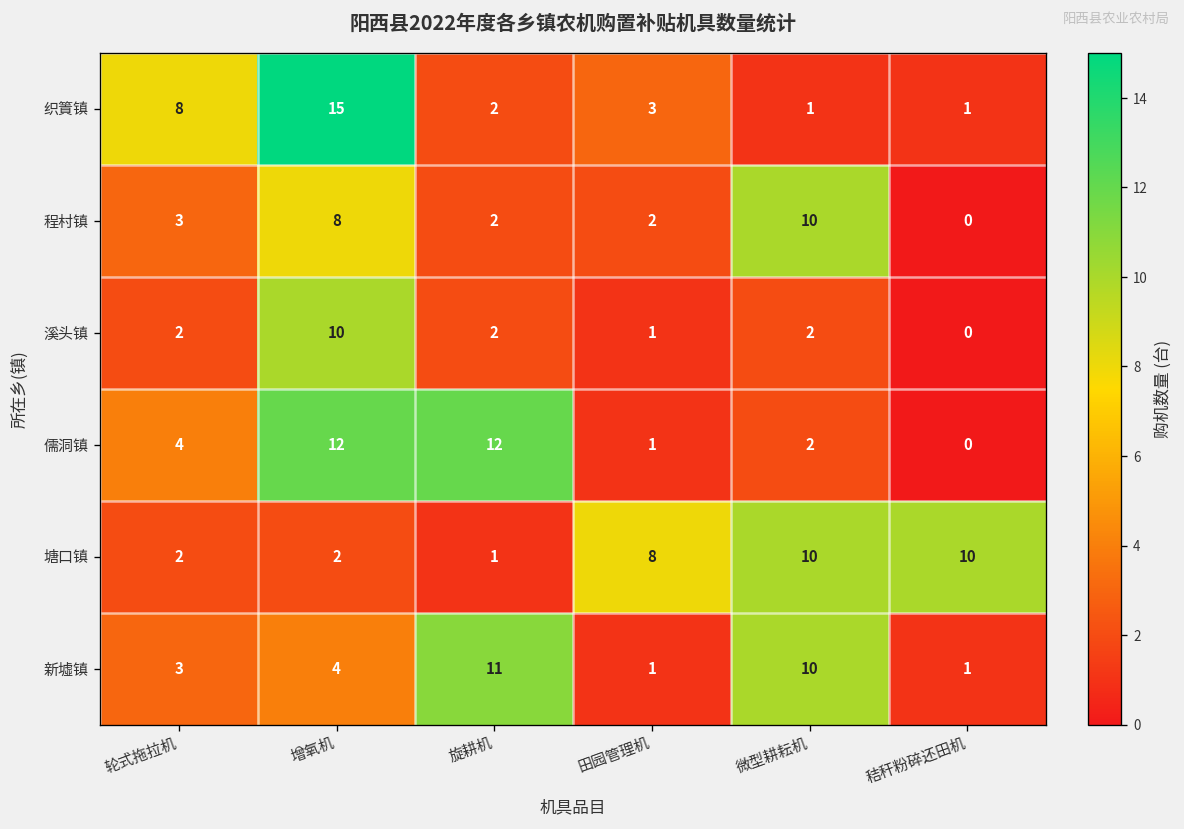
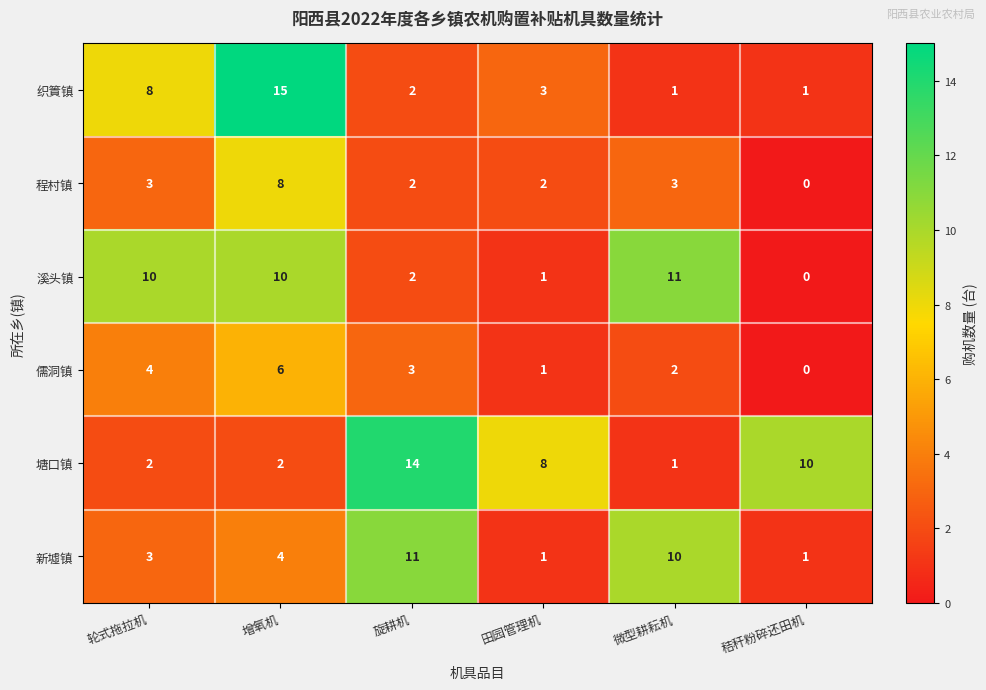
程村镇, 微型耕耘机: 10 -> 3
溪头镇, 轮式拖拉机: 2 -> 10
溪头镇, 微型耕耘机: 2 -> 11
儒洞镇, 增氧机: 12 -> 6
儒洞镇, 旋耕机: 12 -> 3
塘口镇, 旋耕机: 1 -> 14
塘口镇, 微型耕耘机: 10 -> 1
